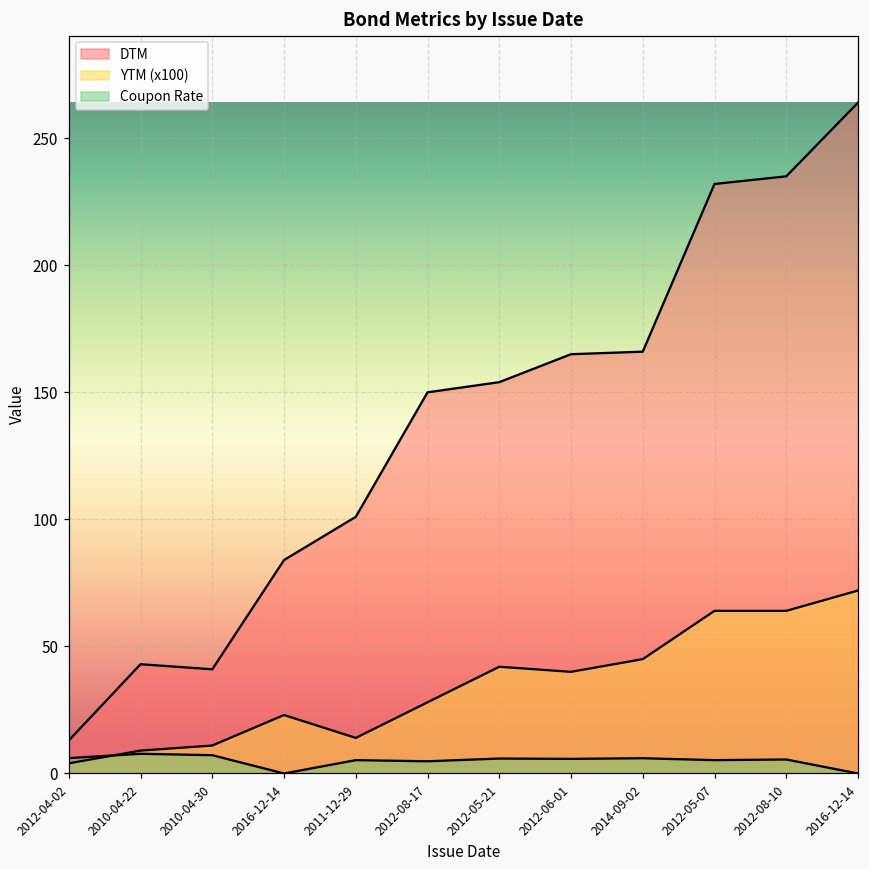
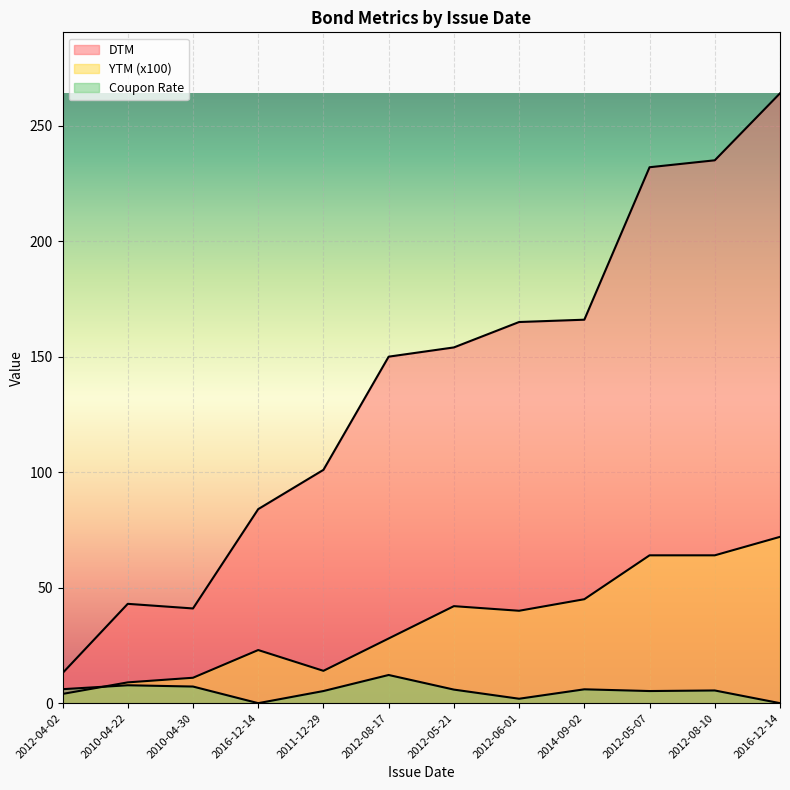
Coupon Rate, 2012-08-17: 5 -> 12
Coupon Rate, 2012-06-01: 6 -> 2
